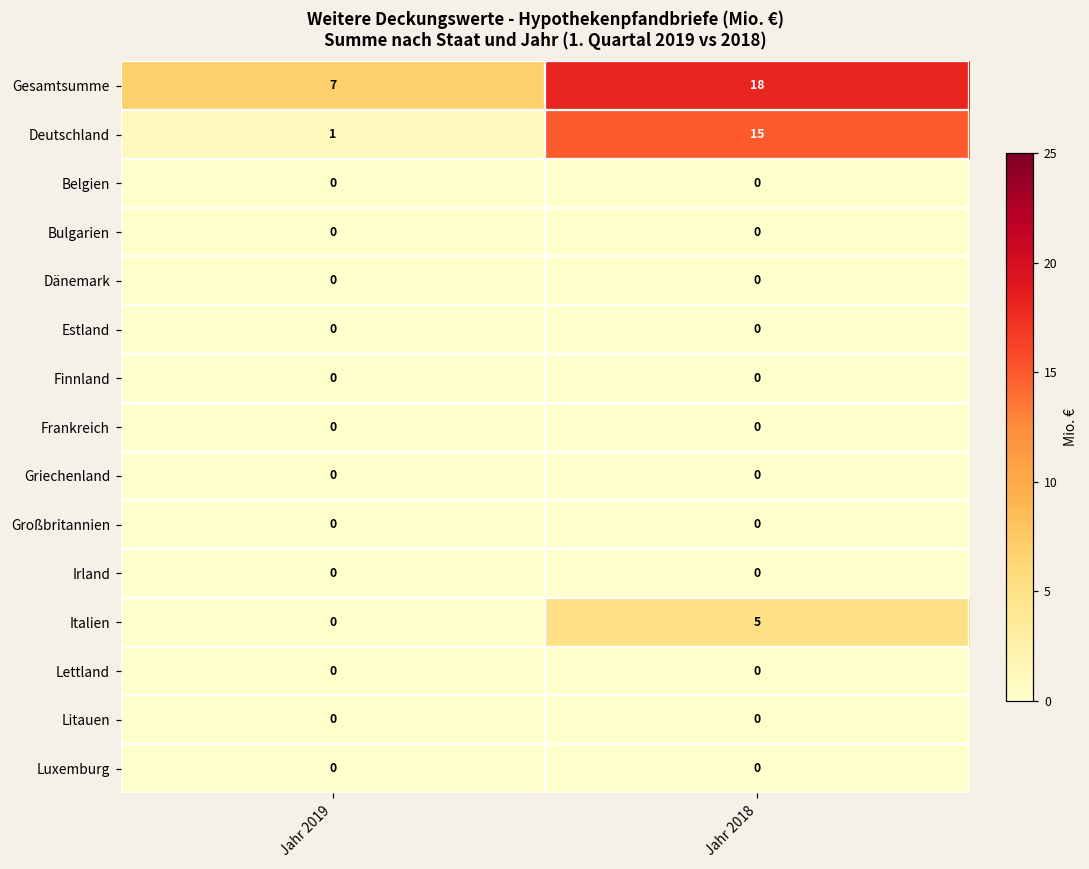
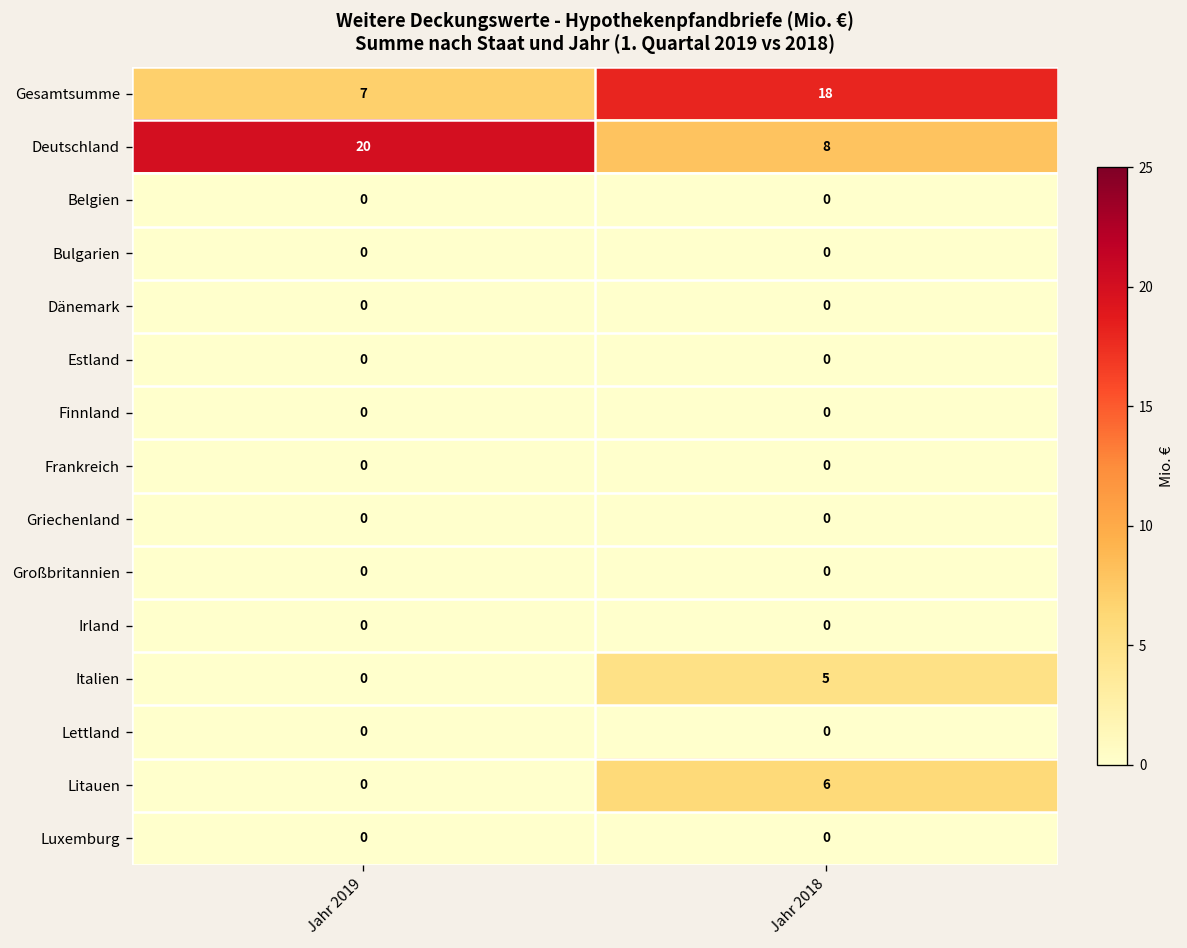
Deutschland, Jahr 2019: 1 -> 20
Deutschland, Jahr 2018: 15 -> 8
Litauen, Jahr 2018: 0 -> 6
